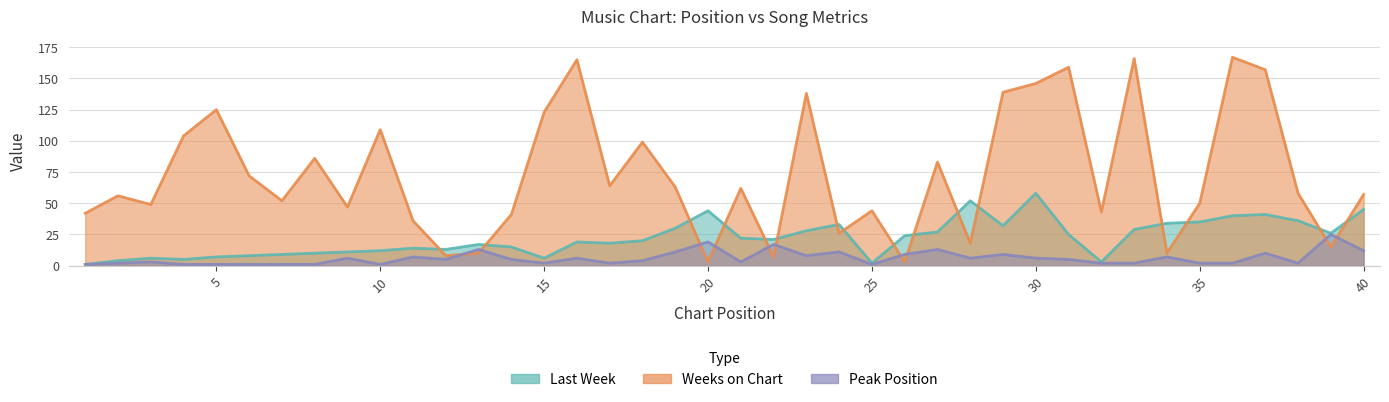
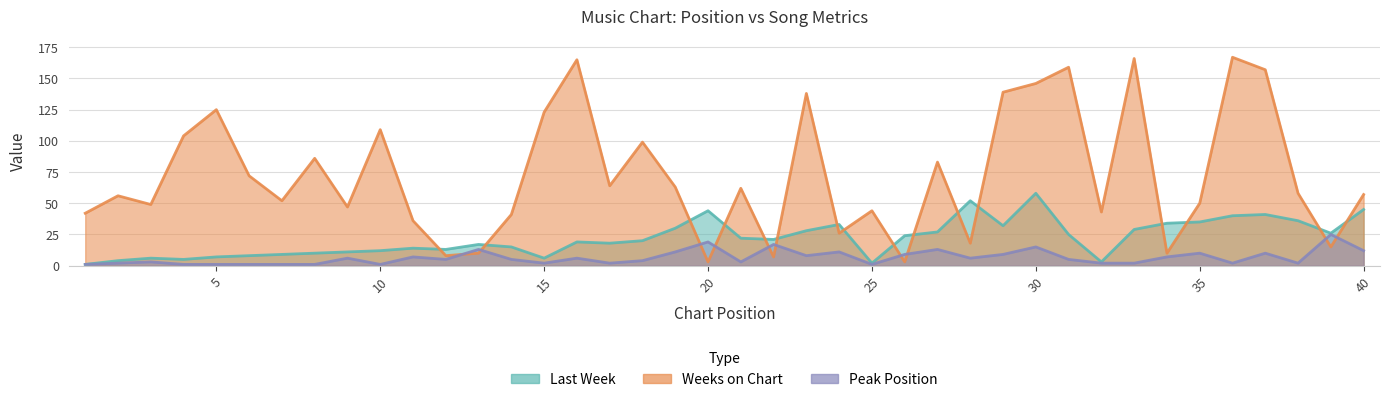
Peak Position, 30: 6 -> 15
Peak Position, 35: 2 -> 10
